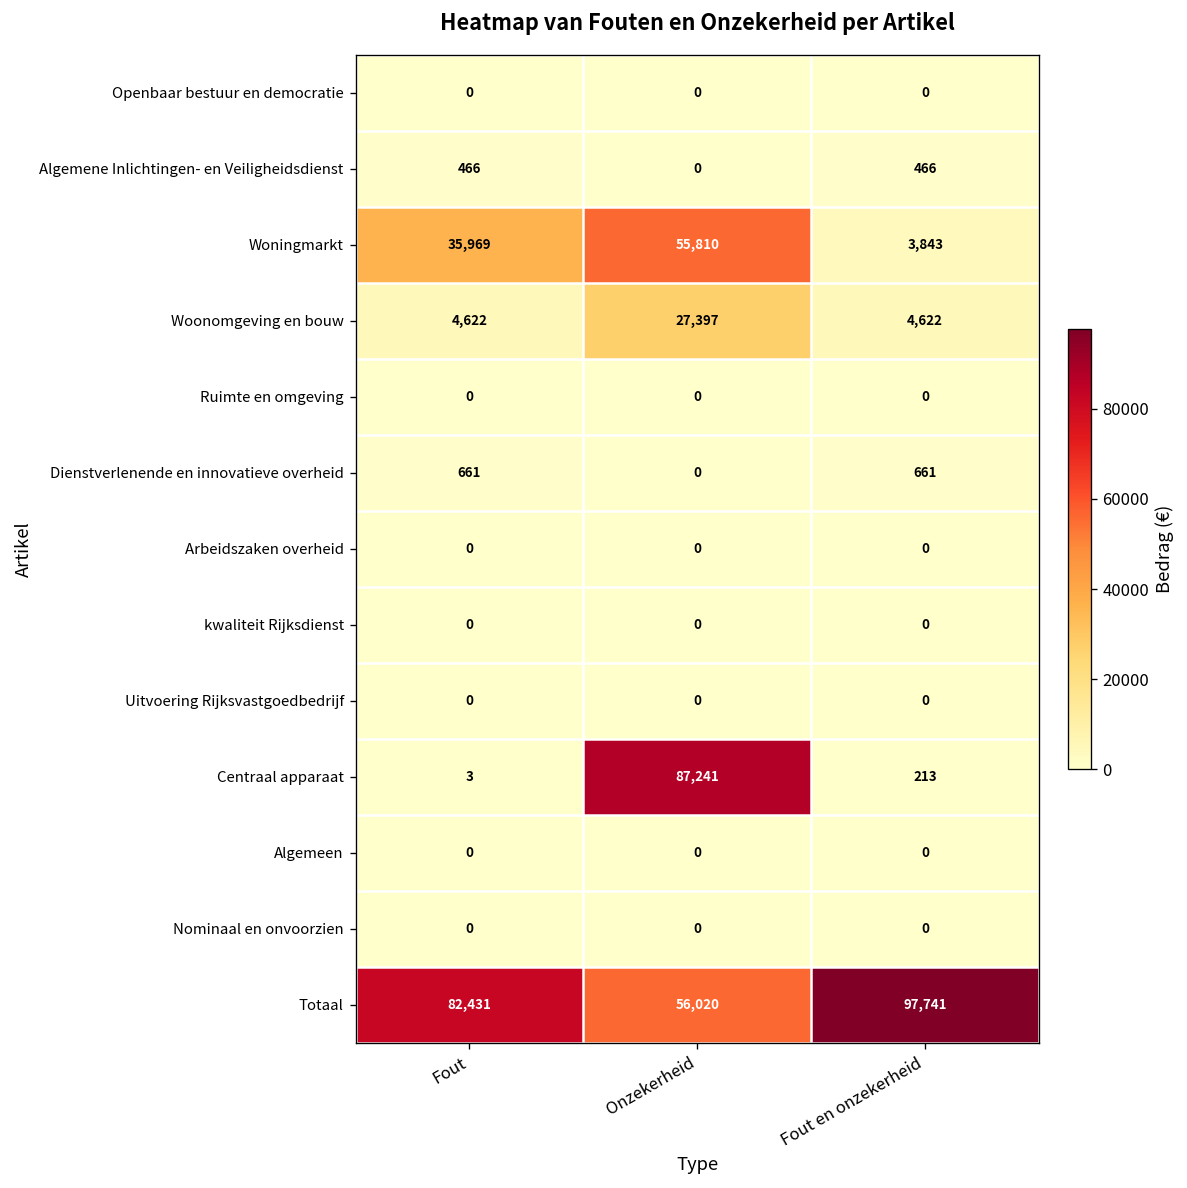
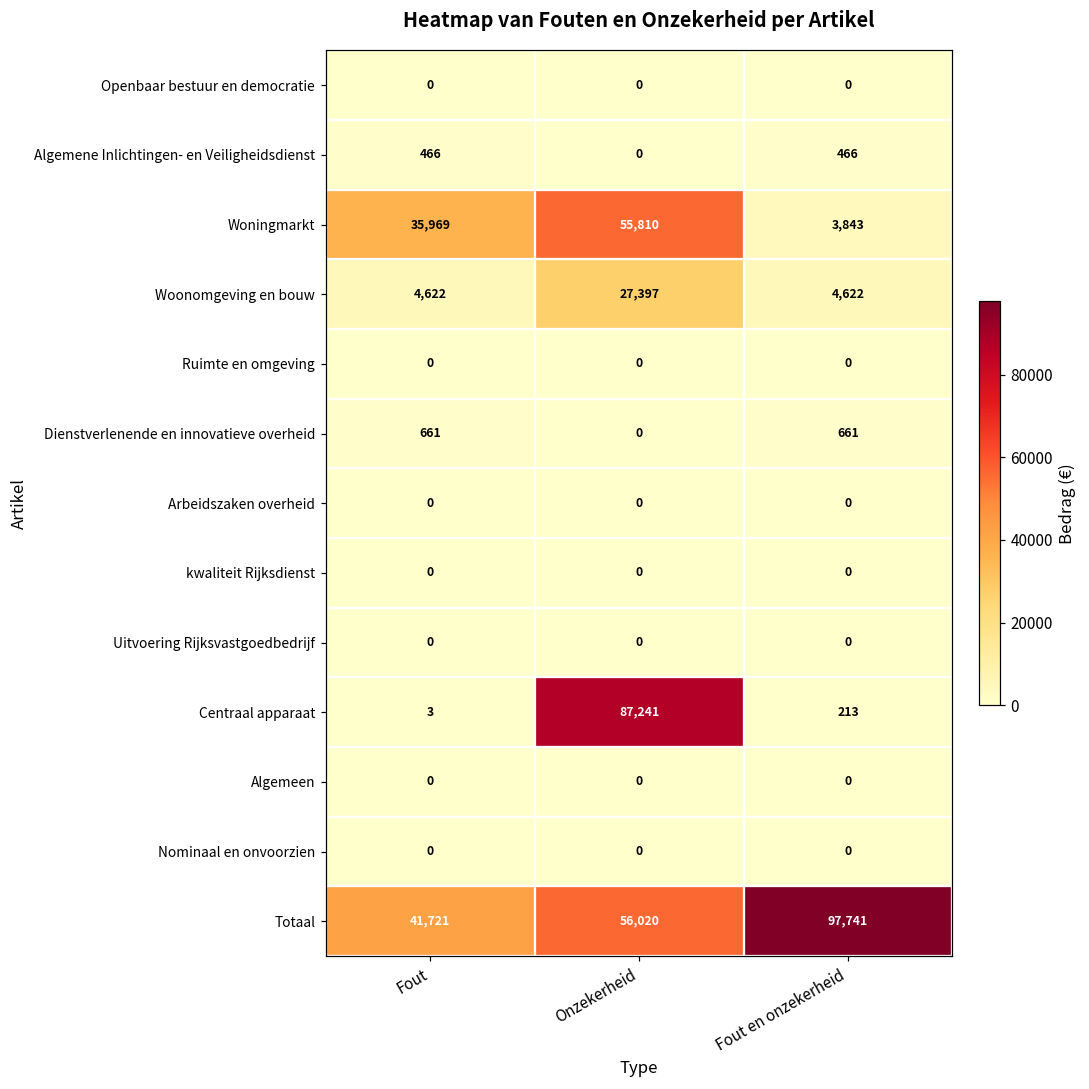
Totaal, Fout: 82,431 -> 41,721
